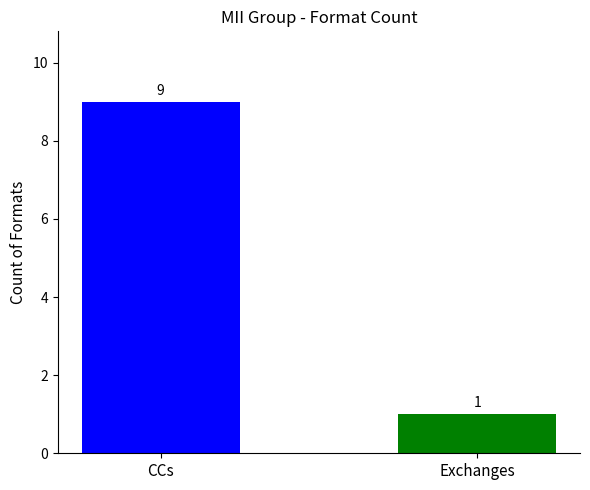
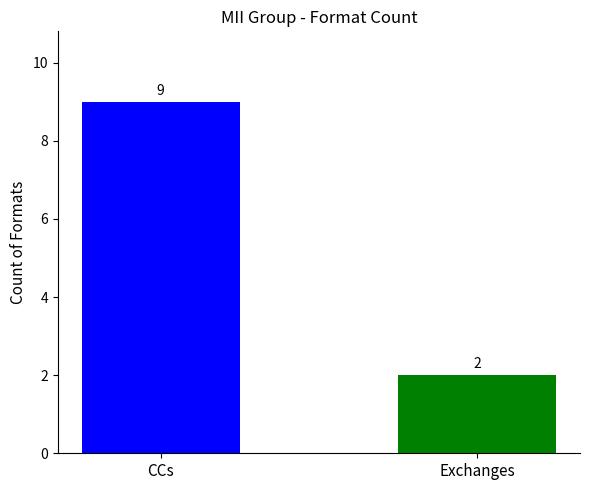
Exchanges: 1 -> 2
